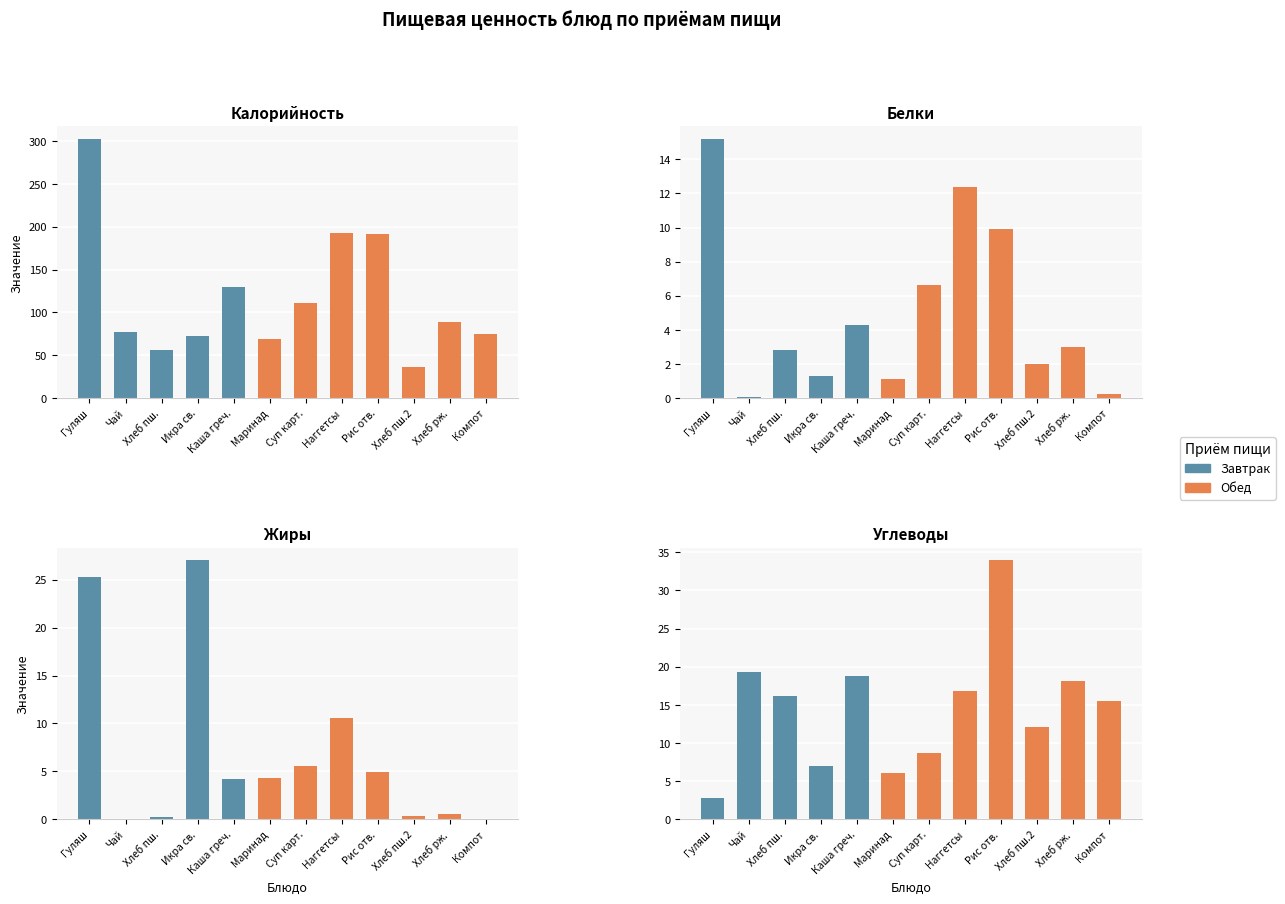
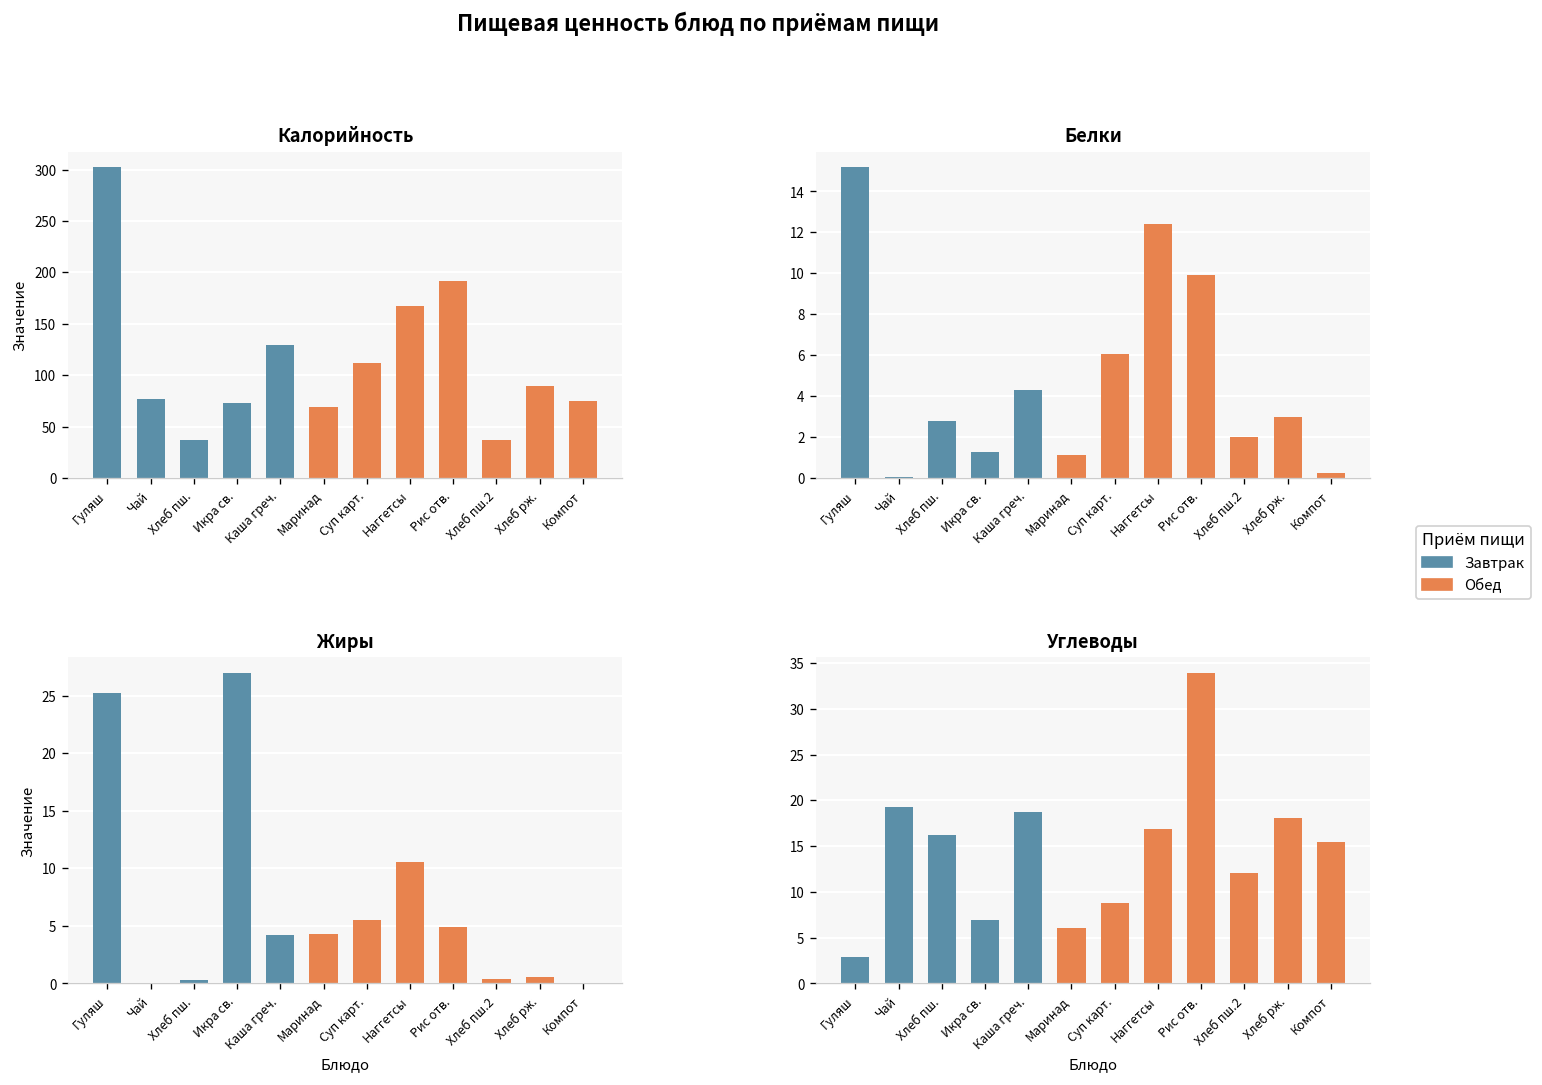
Калорийность, Хлеб пш.: 60 -> 40
Калорийность, Наггетсы: 190 -> 170
Белки, Суп карт.: 6.7 -> 6.1
